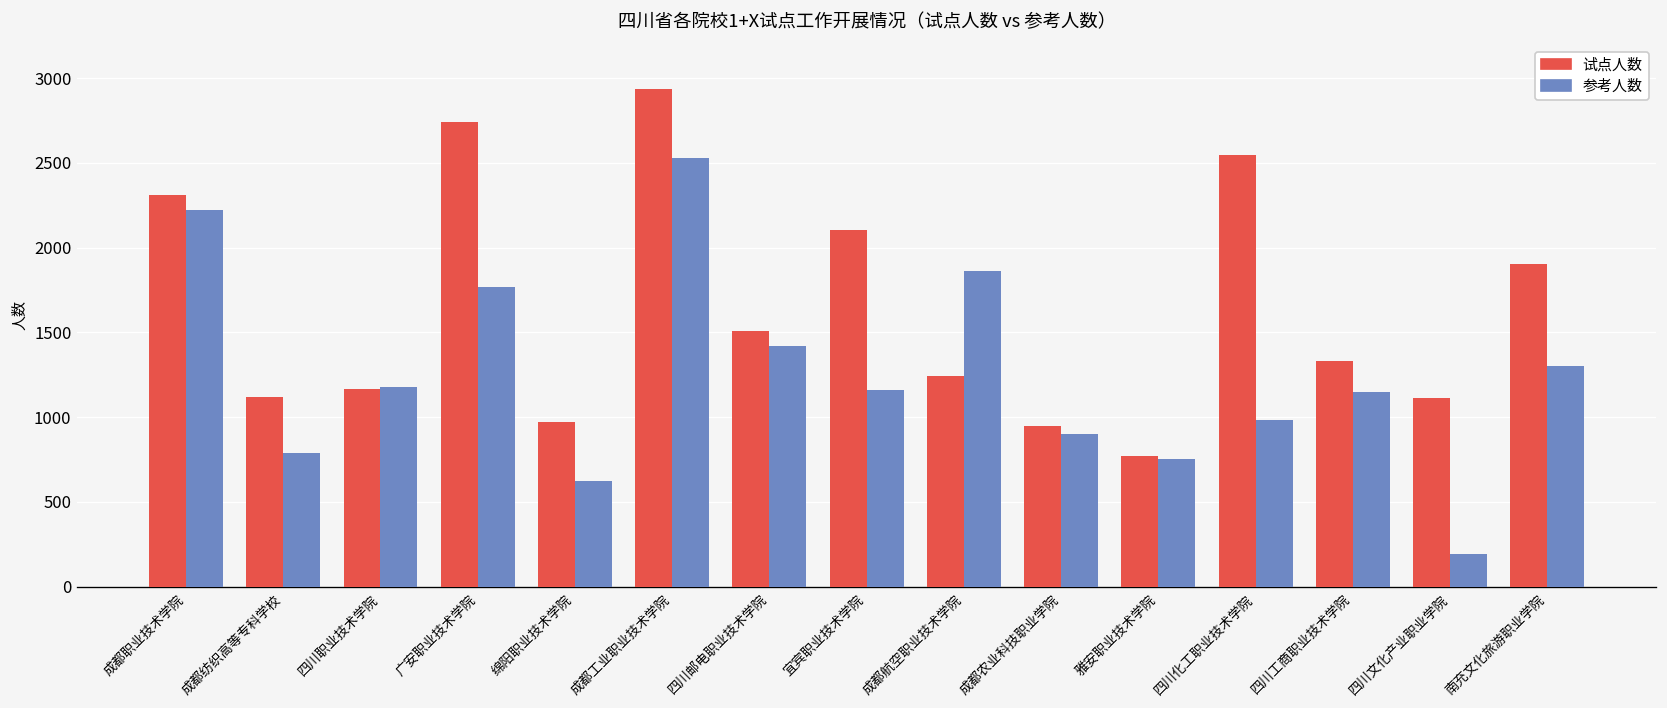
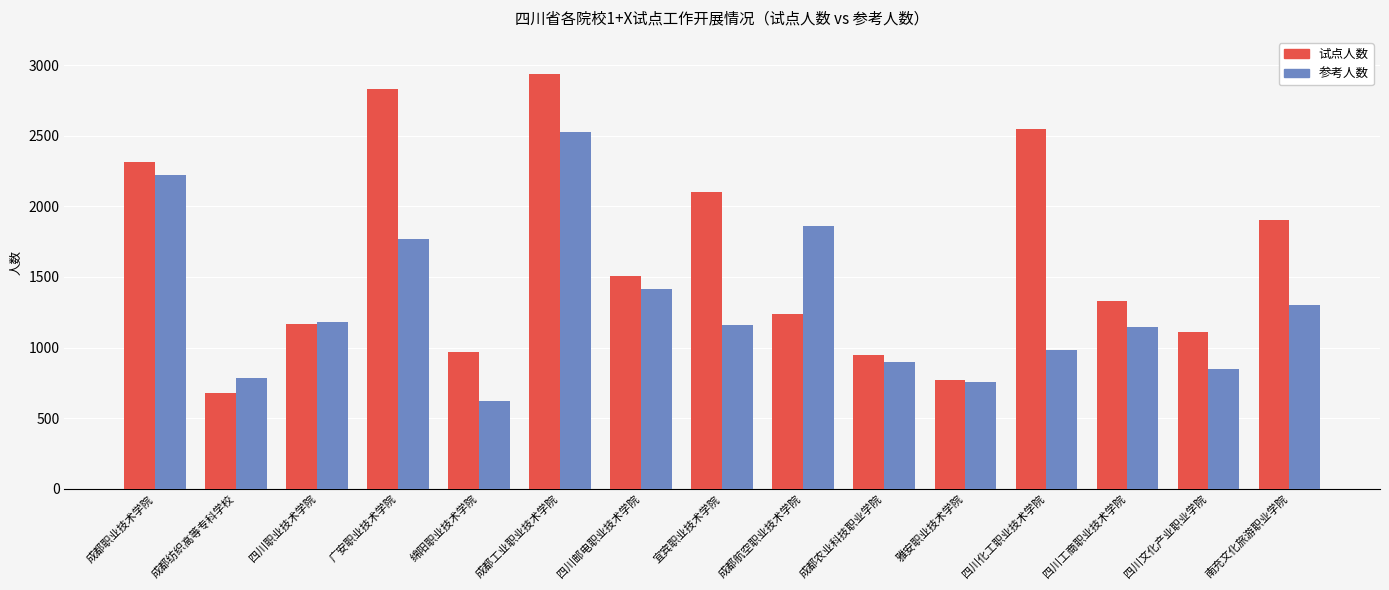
试点人数, 成都纺织高等专科学校: 1120 -> 680
试点人数, 广安职业技术学院: 2740 -> 2830
参考人数, 四川文化产业职业学院: 190 -> 850
